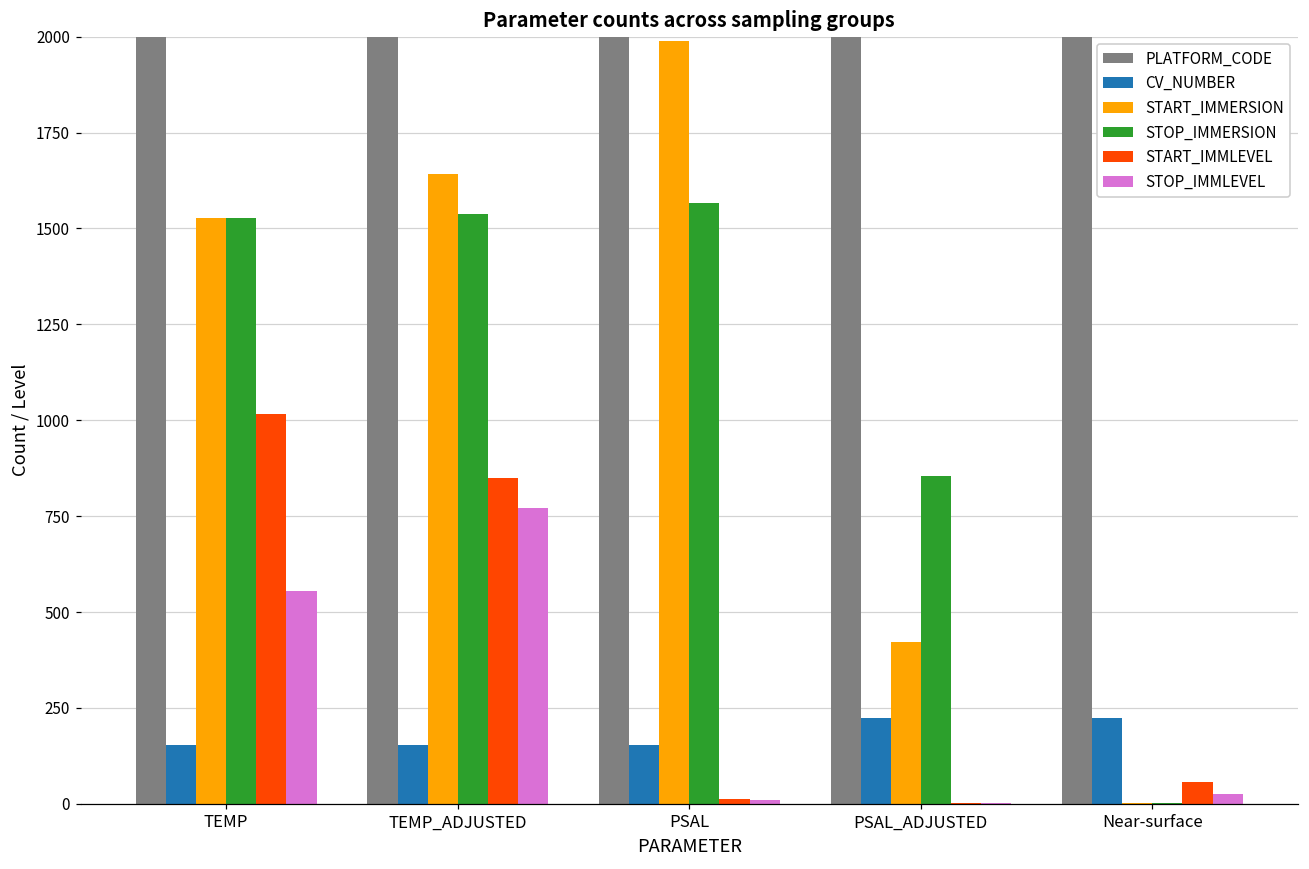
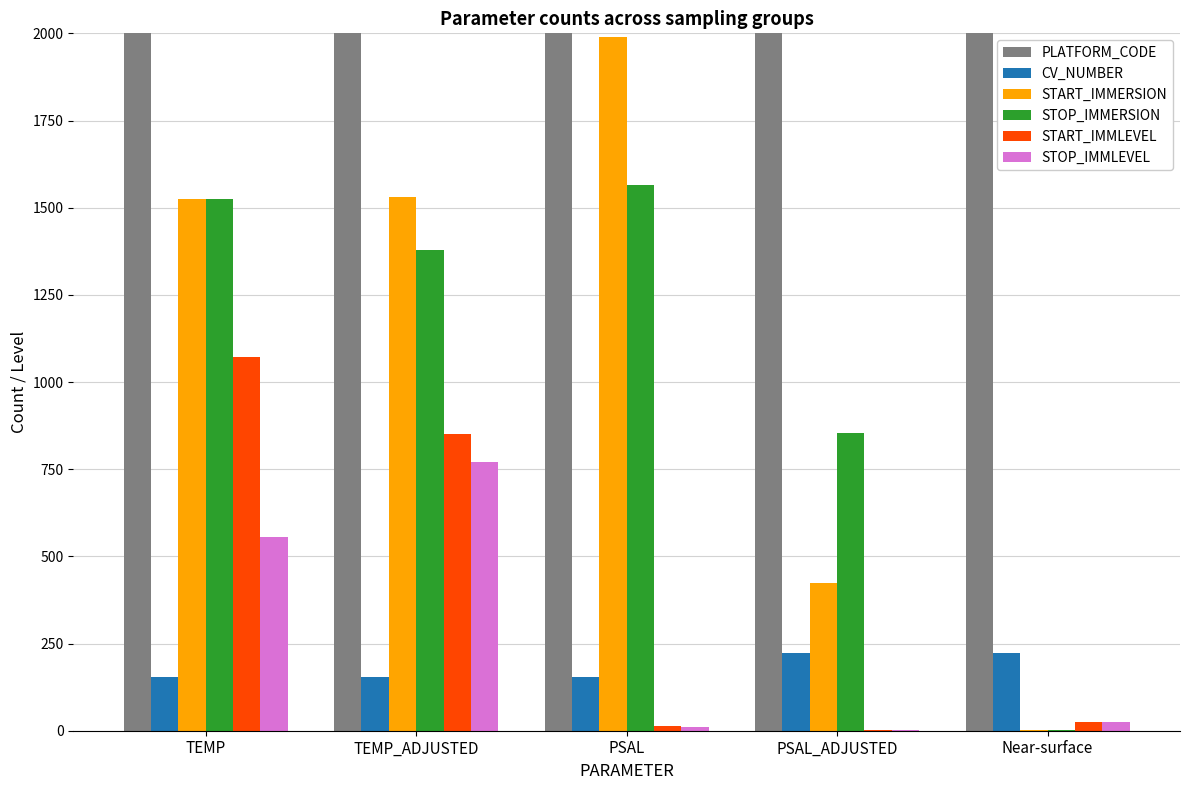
START_IMMLEVEL, TEMP: 1020 -> 1070
START_IMMERSION, TEMP_ADJUSTED: 1640 -> 1530
STOP_IMMERSION, TEMP_ADJUSTED: 1540 -> 1380
START_IMMLEVEL, Near-surface: 60 -> 30
